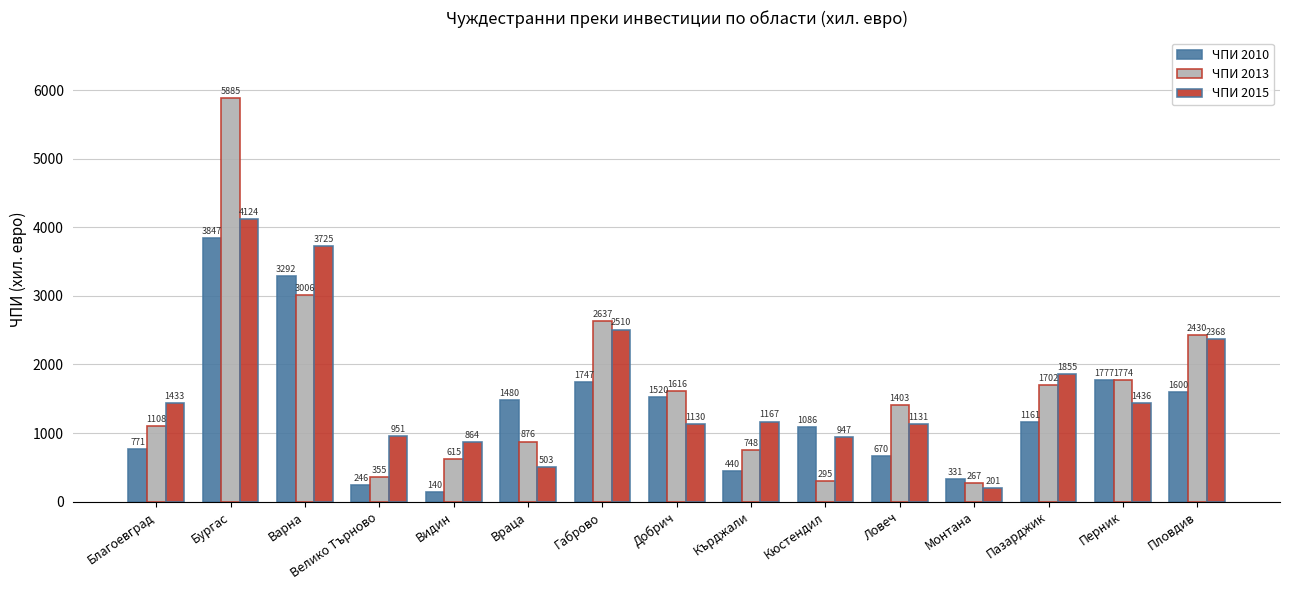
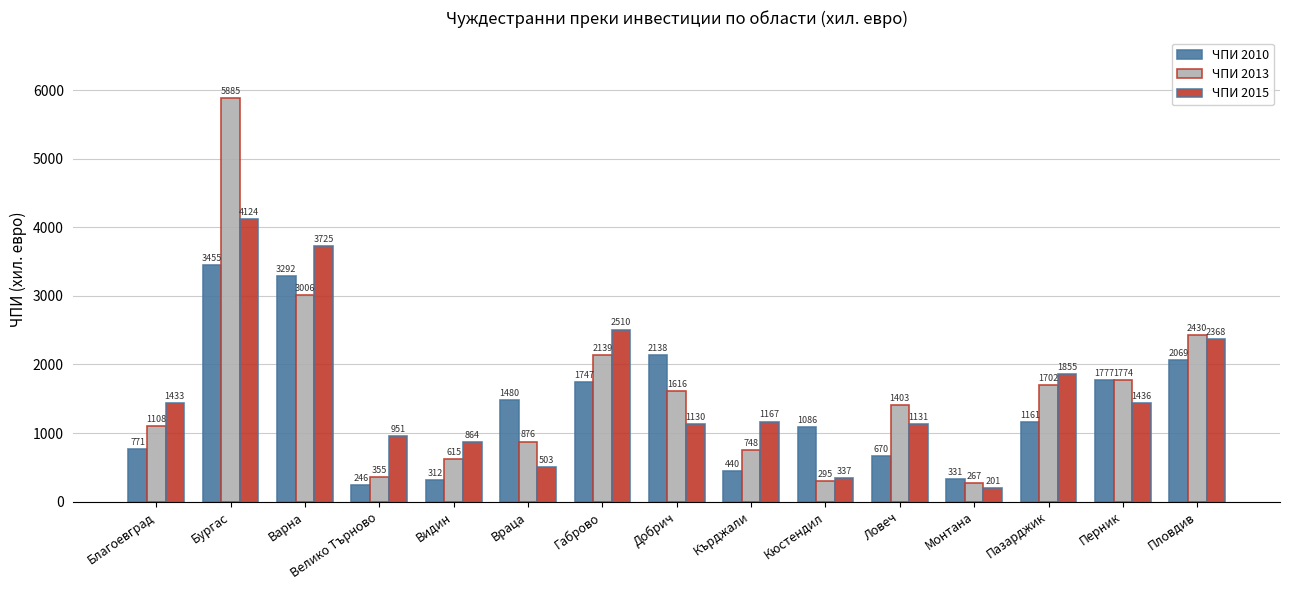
ЧПИ 2010, Бургас: 3847 -> 3455
ЧПИ 2010, Видин: 140 -> 312
ЧПИ 2013, Габрово: 2637 -> 2139
ЧПИ 2010, Добрич: 1520 -> 2138
ЧПИ 2015, Кюстендил: 947 -> 337
ЧПИ 2010, Пловдив: 1600 -> 2069
